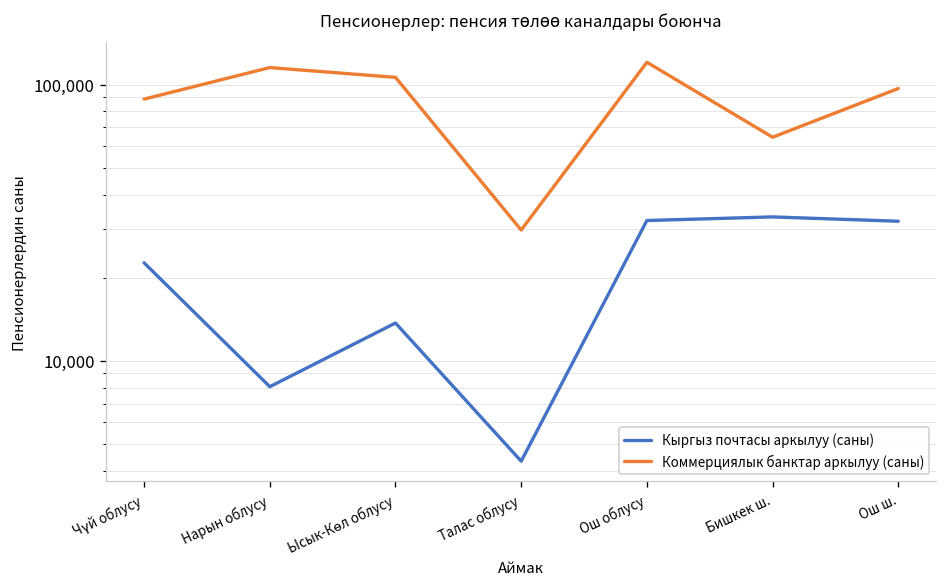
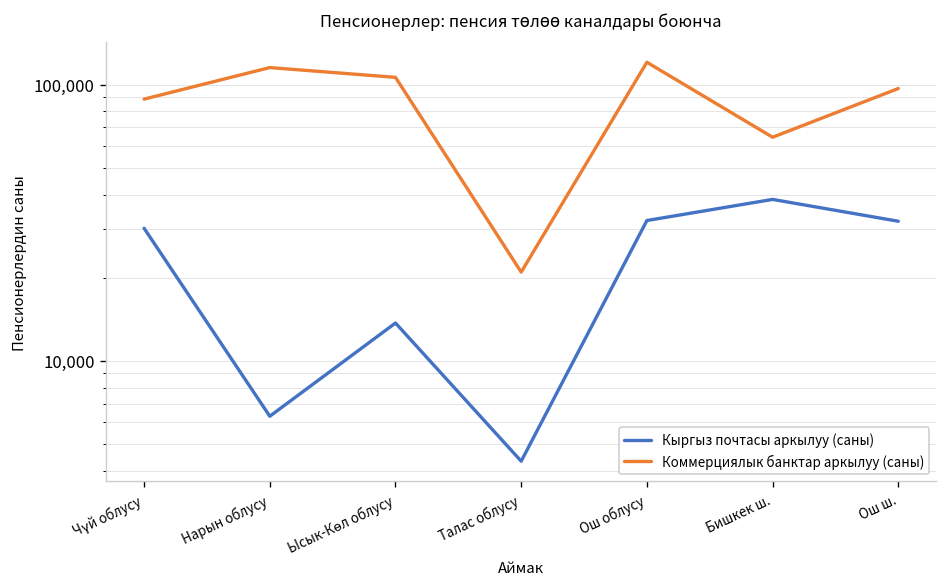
Кыргыз почтасы аркылуу (саны), Чүй облусу: 23,000 -> 30,000
Кыргыз почтасы аркылуу (саны), Нарын облусу: 8,100 -> 6,300
Коммерциялык банктар аркылуу (саны), Талас облусу: 30,000 -> 21,000
Кыргыз почтасы аркылуу (саны), Бишкек ш.: 33,000 -> 38,000
